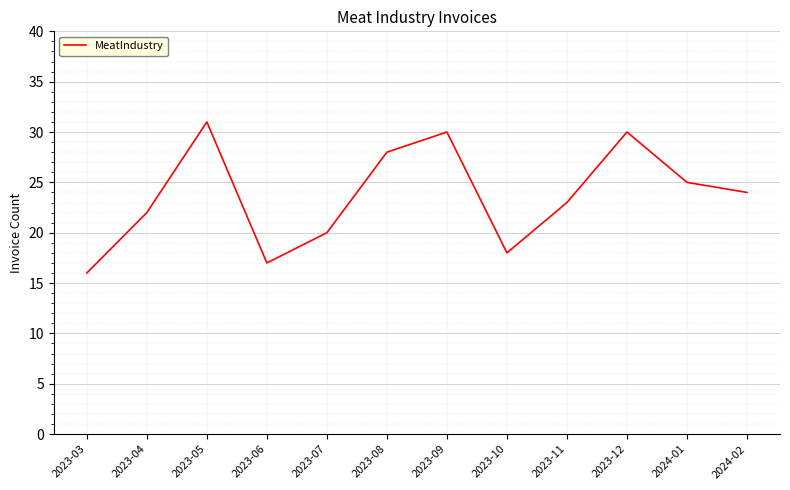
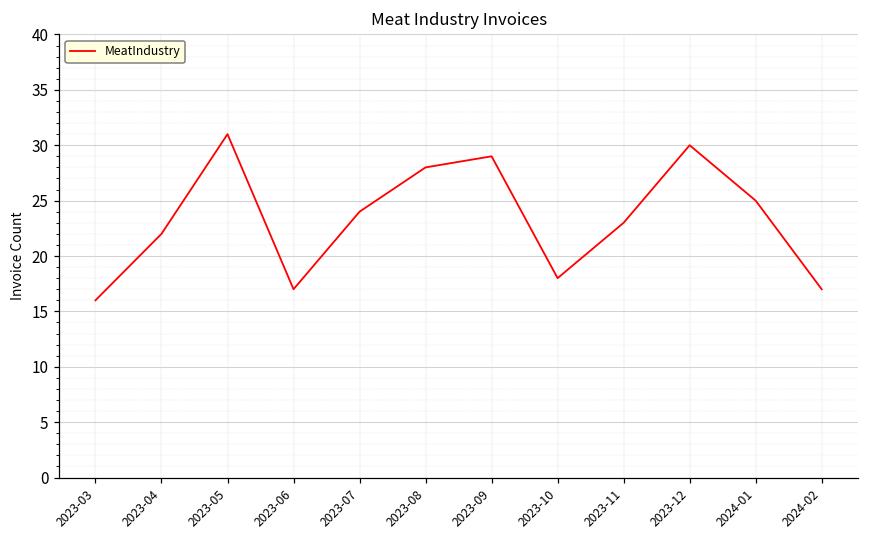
2023-07: 20 -> 24
2023-09: 30 -> 29
2024-02: 24 -> 17
